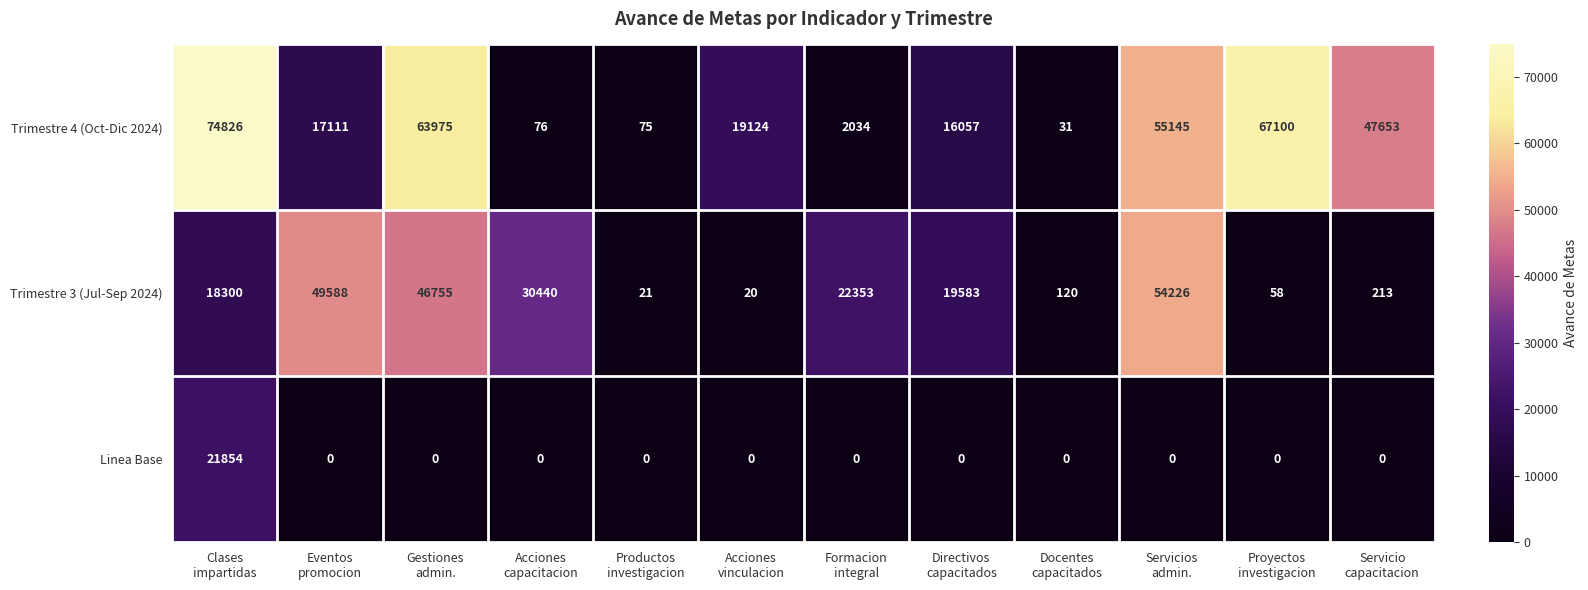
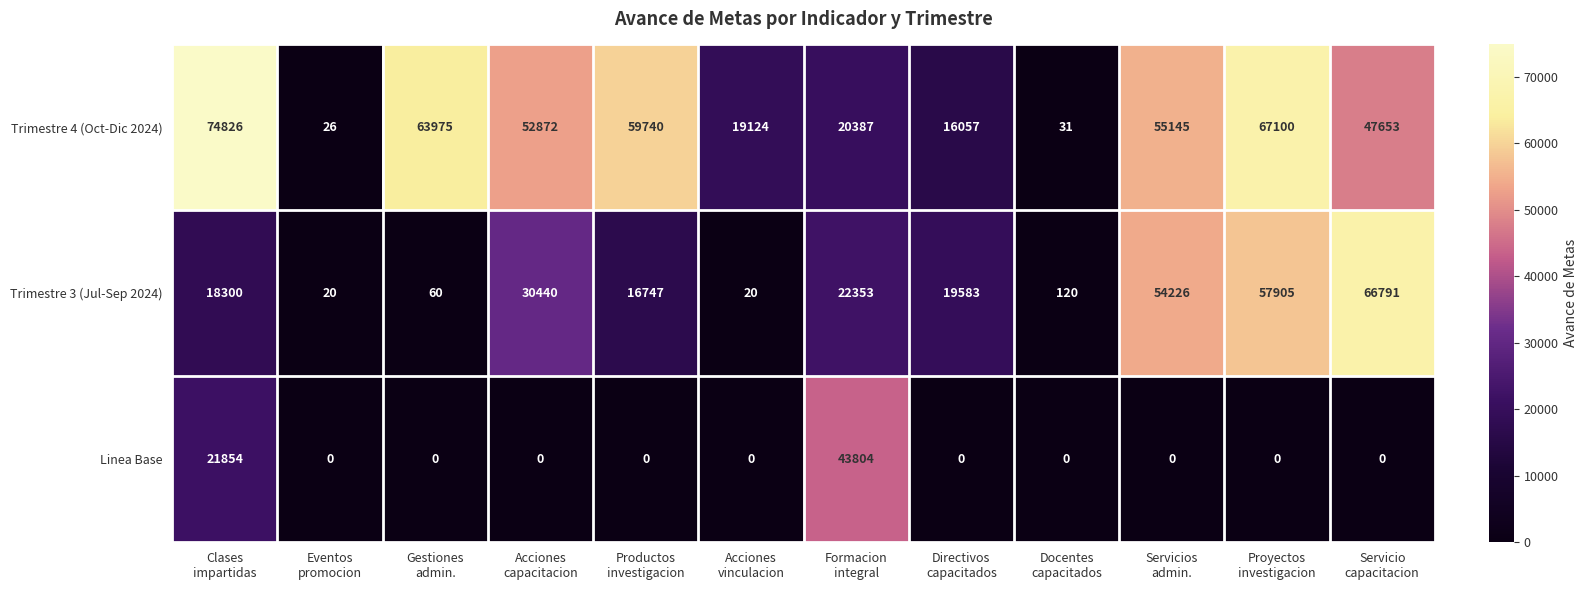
Trimestre 4 (Oct-Dic 2024), Eventos promocion: 17111 -> 26
Trimestre 4 (Oct-Dic 2024), Acciones capacitacion: 76 -> 52872
Trimestre 4 (Oct-Dic 2024), Productos investigacion: 75 -> 59740
Trimestre 4 (Oct-Dic 2024), Formacion integral: 2034 -> 20387
Trimestre 3 (Jul-Sep 2024), Eventos promocion: 49588 -> 20
Trimestre 3 (Jul-Sep 2024), Gestiones admin.: 46755 -> 60
Trimestre 3 (Jul-Sep 2024), Productos investigacion: 21 -> 16747
Trimestre 3 (Jul-Sep 2024), Proyectos investigacion: 58 -> 57905
Trimestre 3 (Jul-Sep 2024), Servicio capacitacion: 213 -> 66791
Linea Base, Formacion integral: 0 -> 43804
